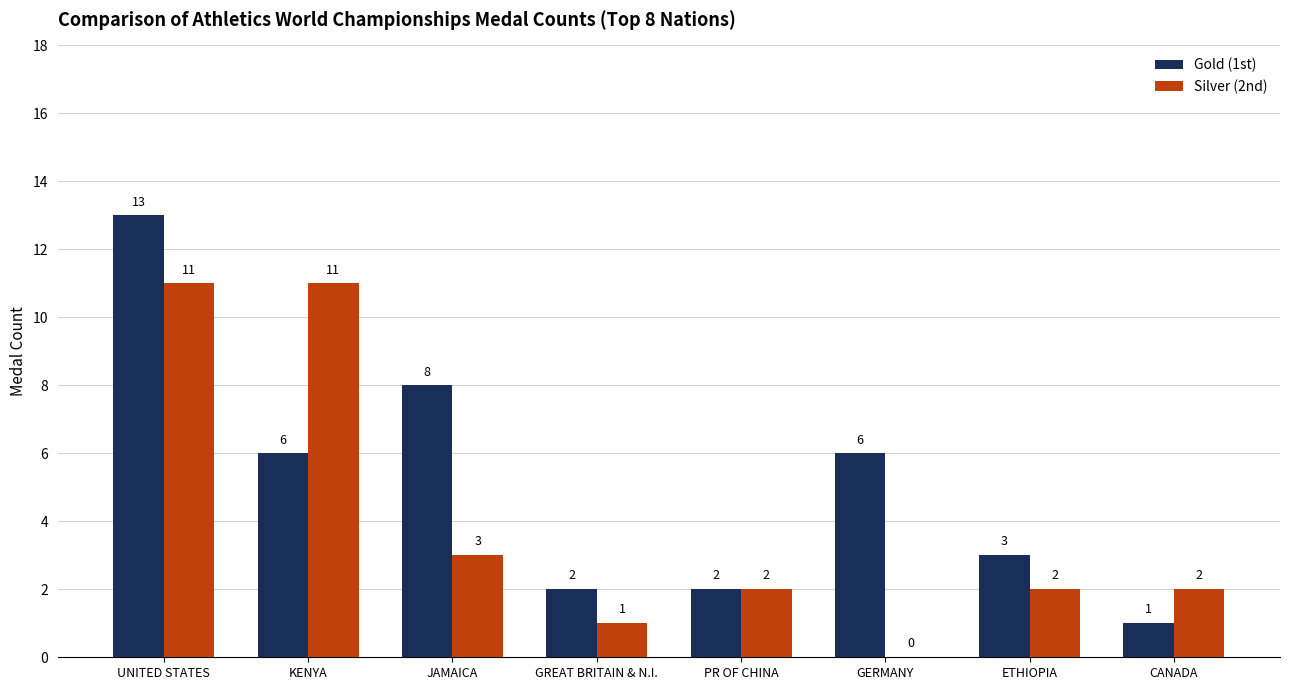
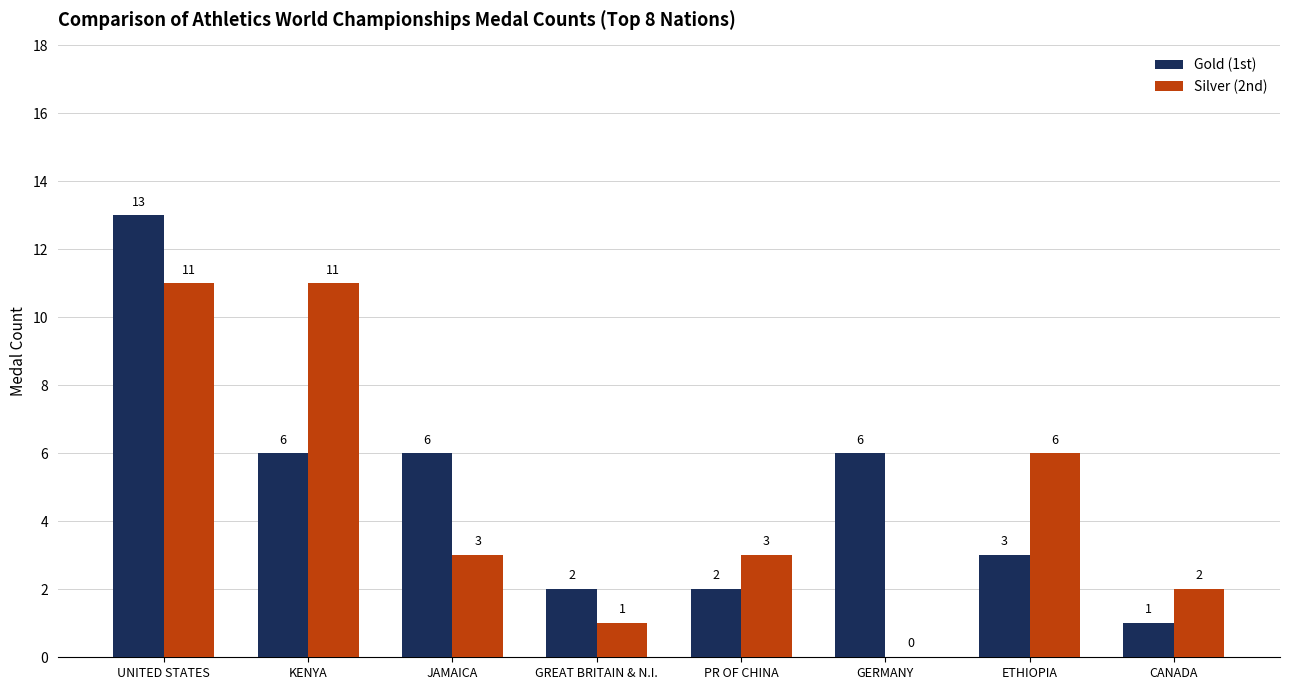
Gold (1st), JAMAICA: 8 -> 6
Silver (2nd), PR OF CHINA: 2 -> 3
Silver (2nd), ETHIOPIA: 2 -> 6
